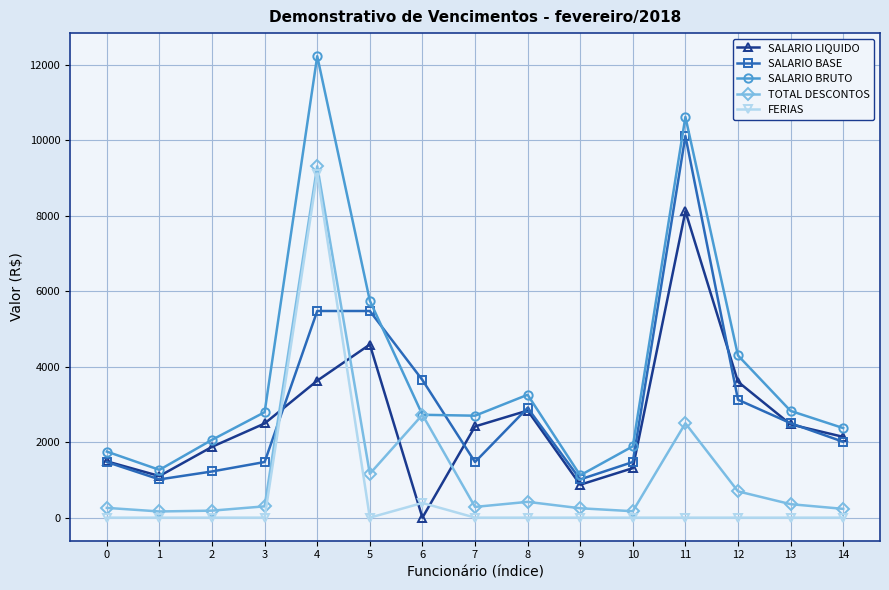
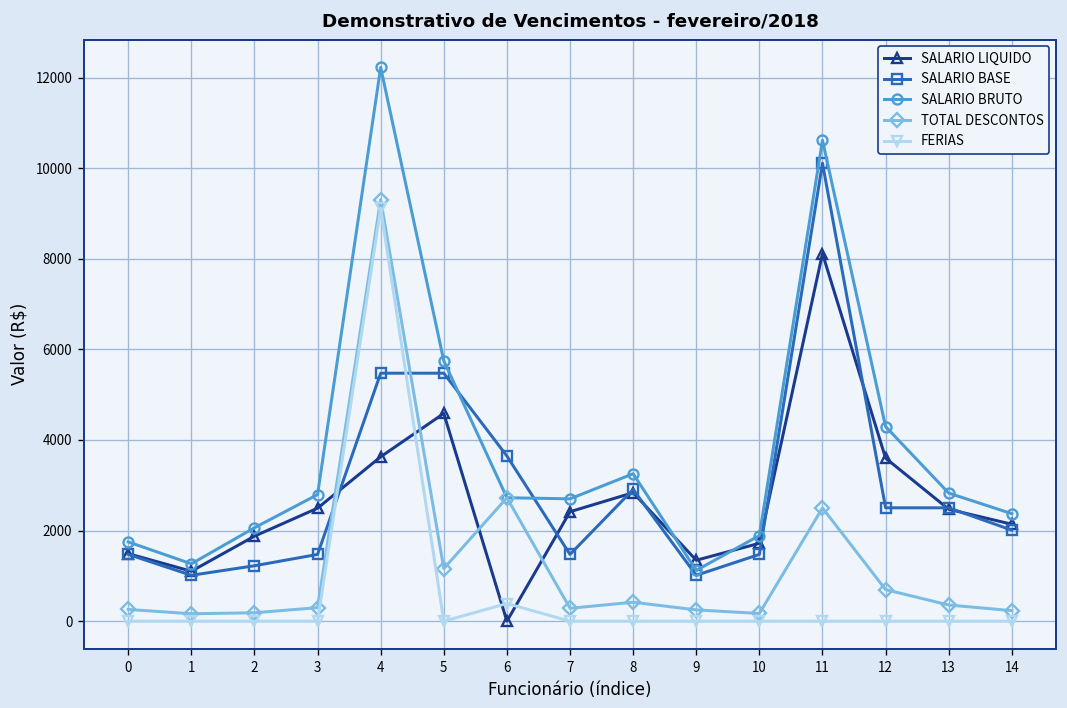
SALARIO LIQUIDO, 9: 900 -> 1300
SALARIO LIQUIDO, 10: 1300 -> 1700
SALARIO BASE, 12: 3100 -> 2500
